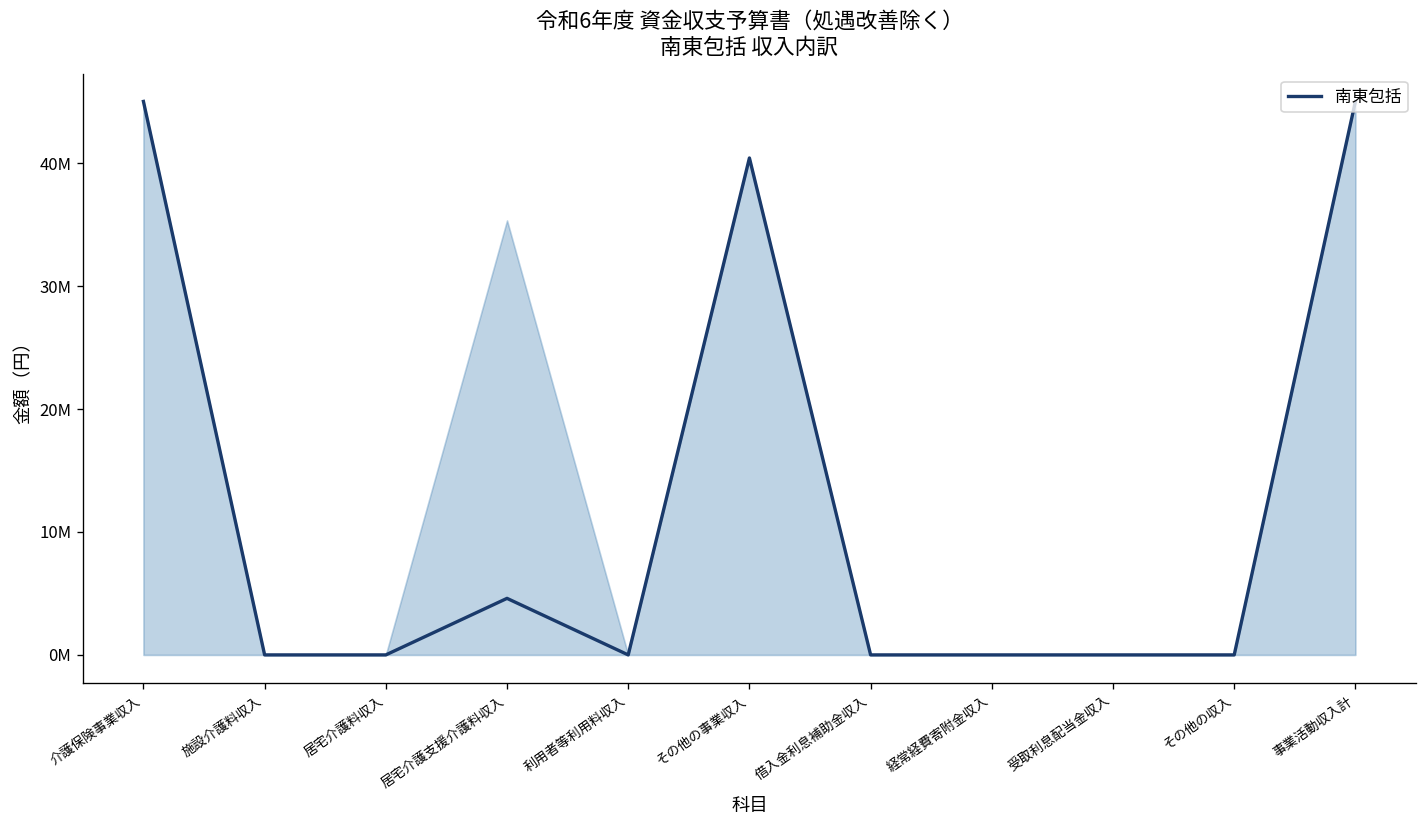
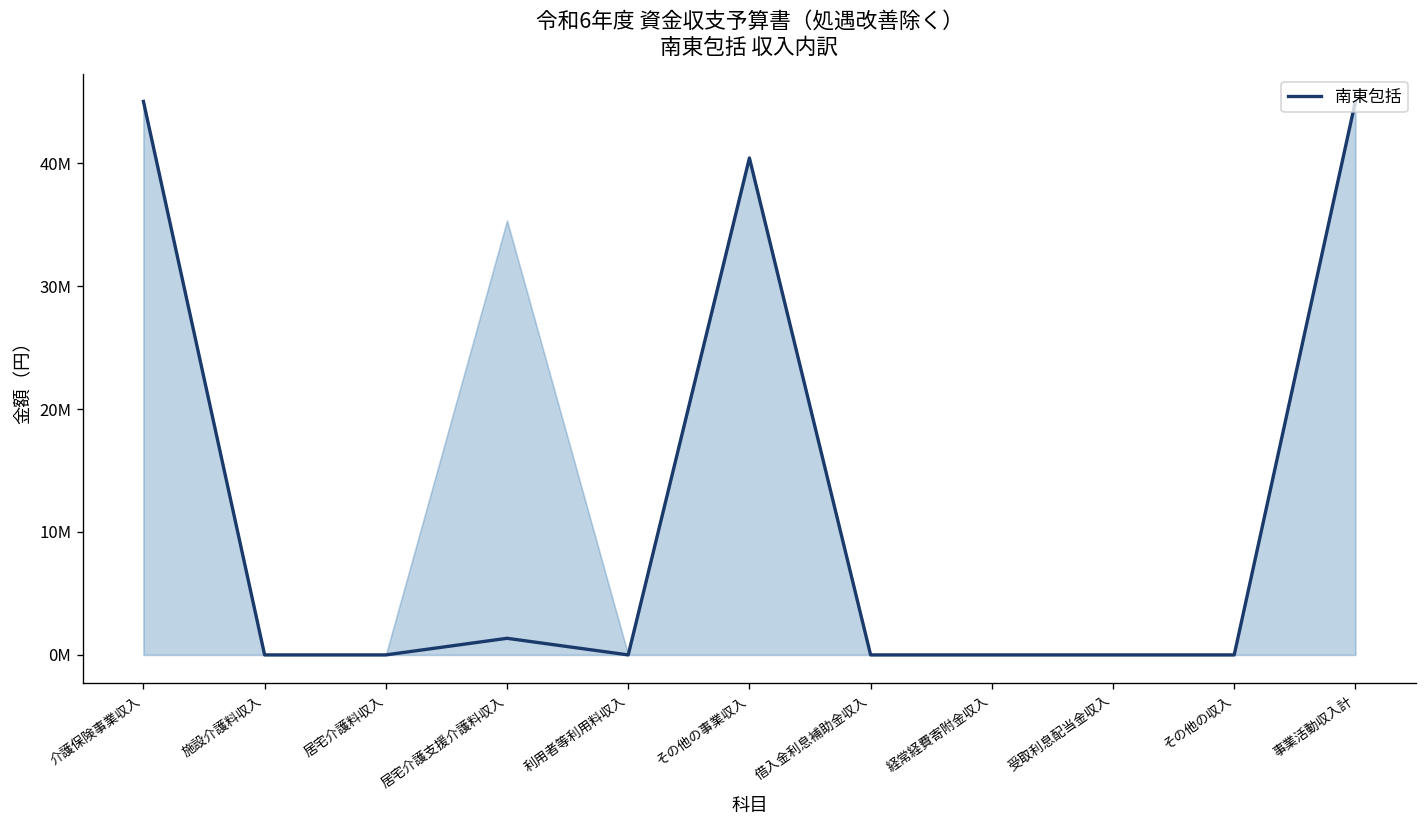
南東包括, 居宅介護支援介護料収入: 4600000 -> 1400000
